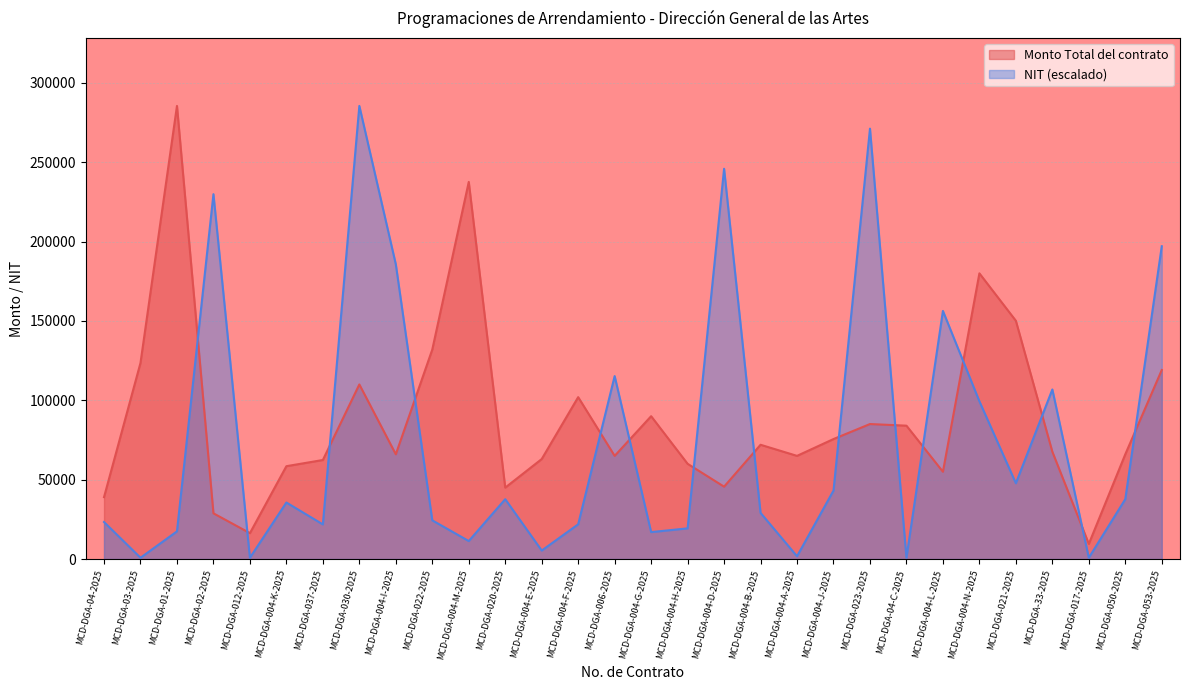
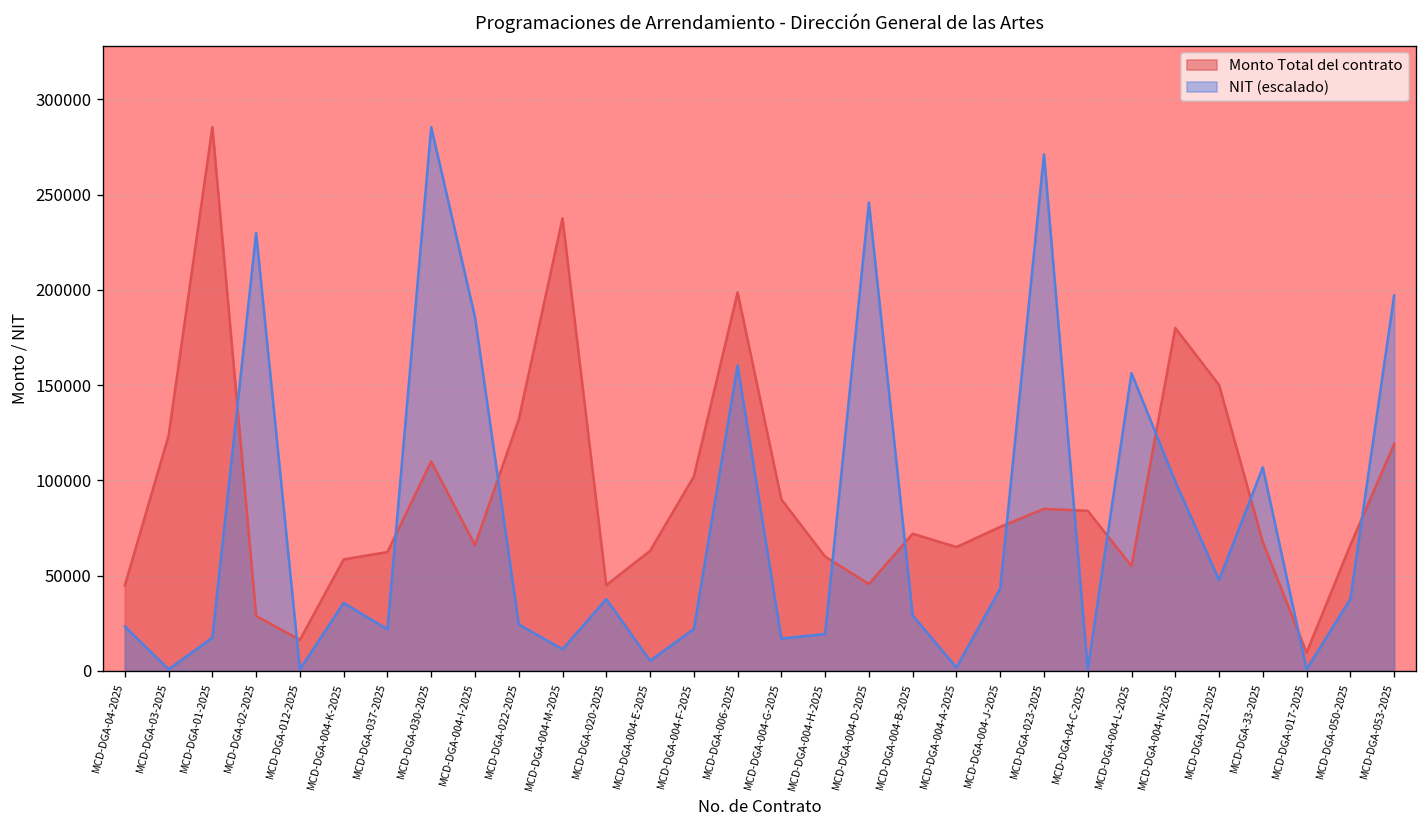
Monto Total del contrato, MCD-DGA-04-2025: 39000 -> 45000
Monto Total del contrato, MCD-DGA-006-2025: 65000 -> 199000
NIT (escalado), MCD-DGA-006-2025: 115000 -> 160000
